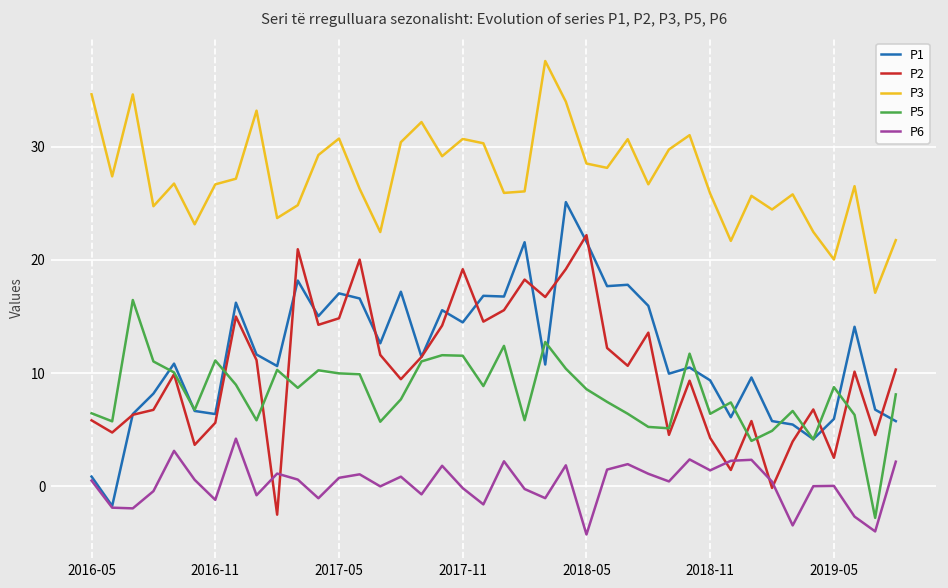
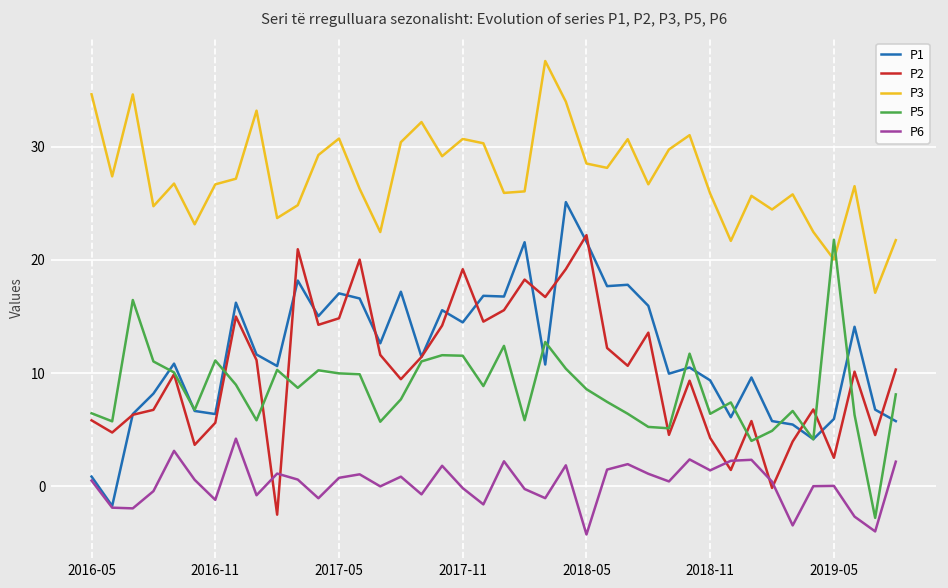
P5, 2019-05: 9 -> 22
